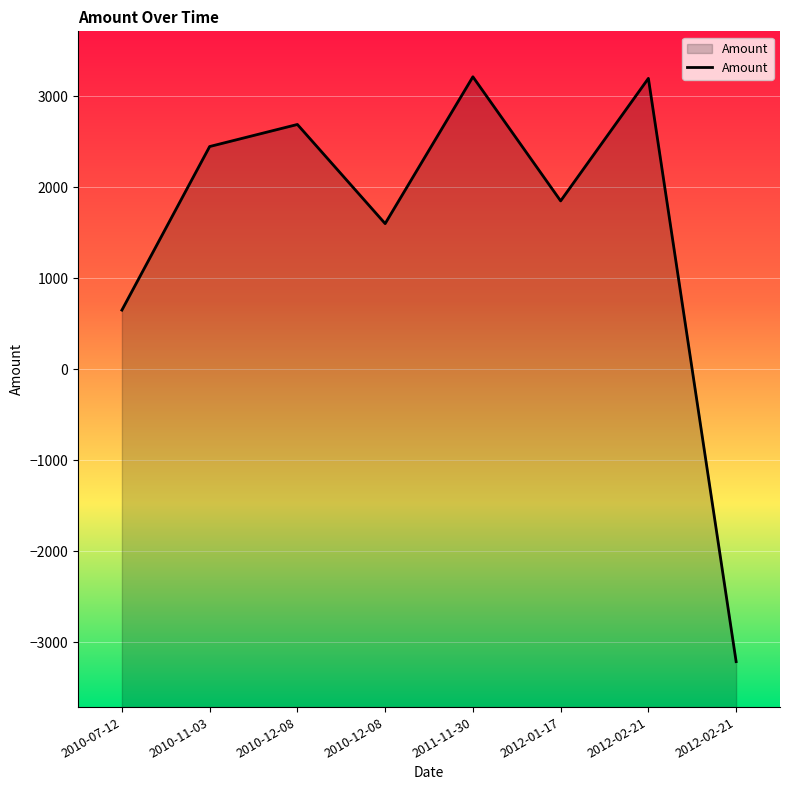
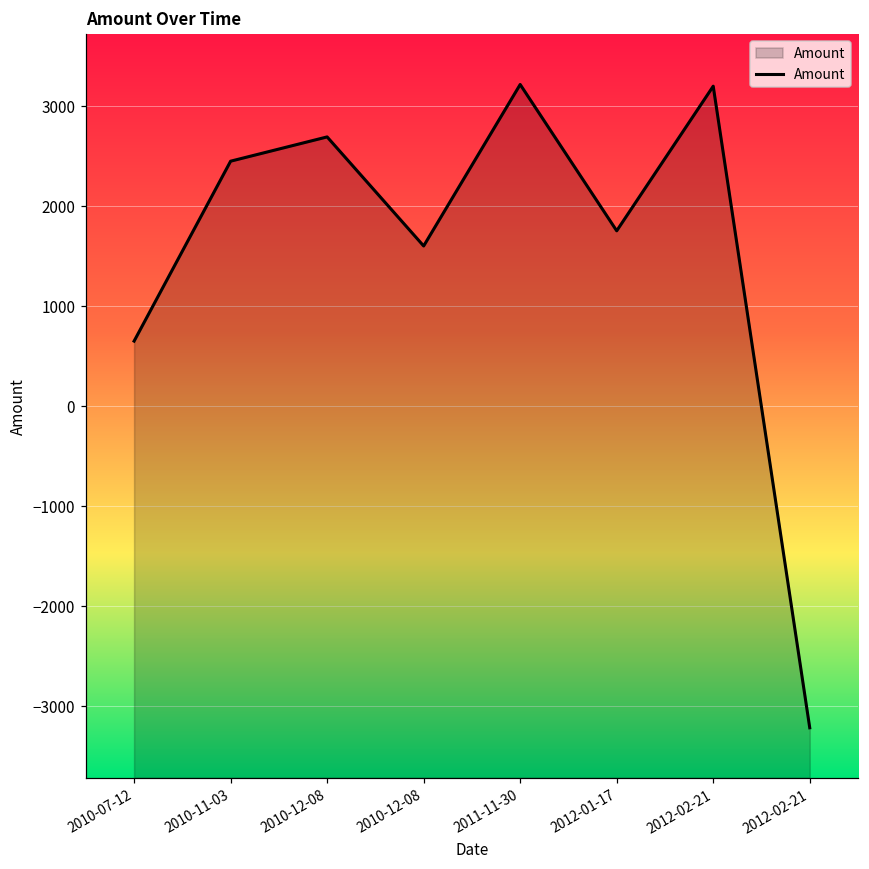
2012-01-17: 1900 -> 1800
